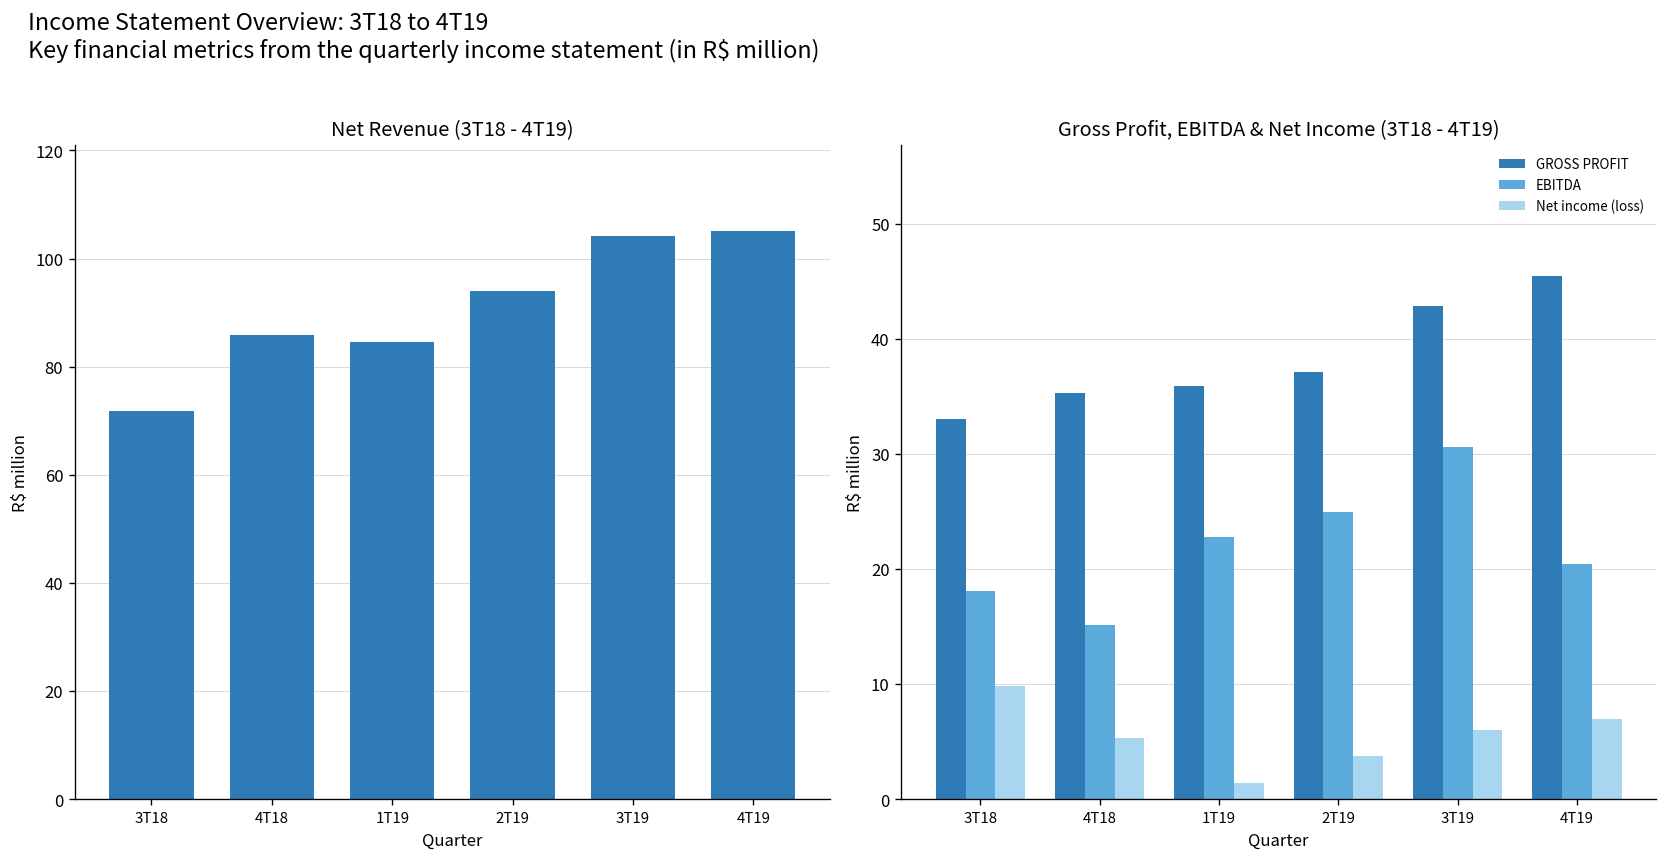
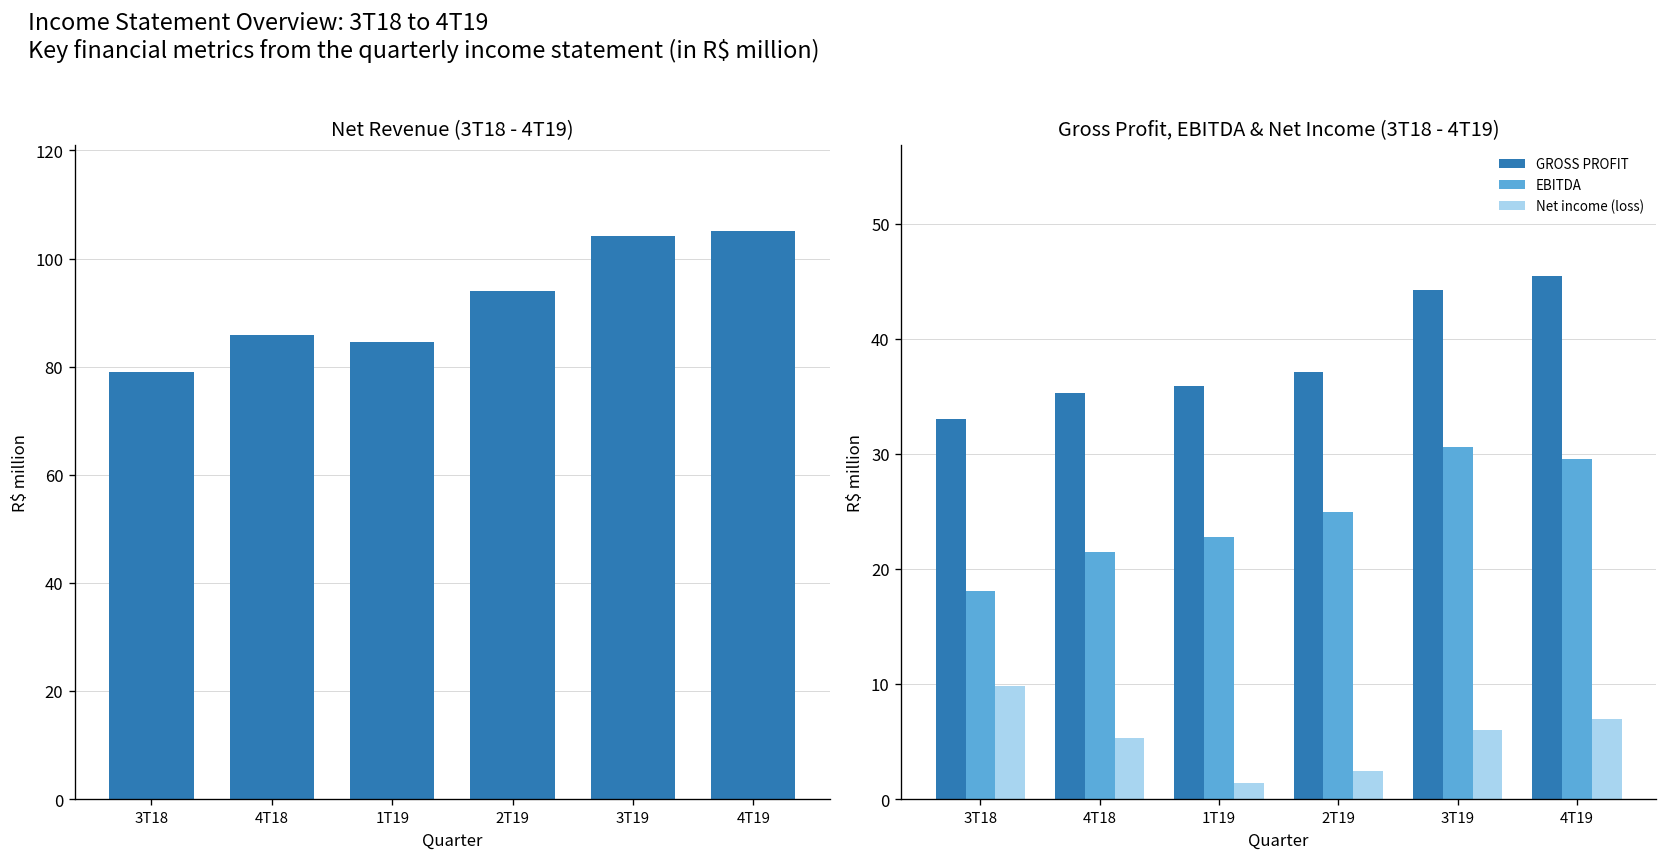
Net Revenue (3T18 - 4T19), 3T18: 72 -> 79
Gross Profit, EBITDA & Net Income (3T18 - 4T19), EBITDA, 4T18: 15 -> 22
Gross Profit, EBITDA & Net Income (3T18 - 4T19), Net income (loss), 2T19: 4 -> 2
Gross Profit, EBITDA & Net Income (3T18 - 4T19), GROSS PROFIT, 3T19: 43 -> 44
Gross Profit, EBITDA & Net Income (3T18 - 4T19), EBITDA, 4T19: 20 -> 30
